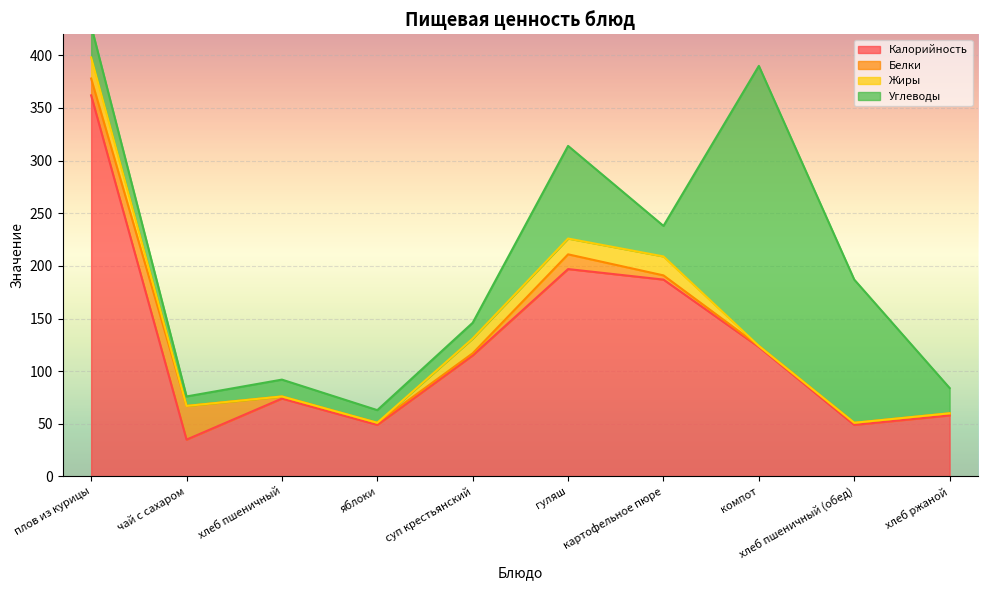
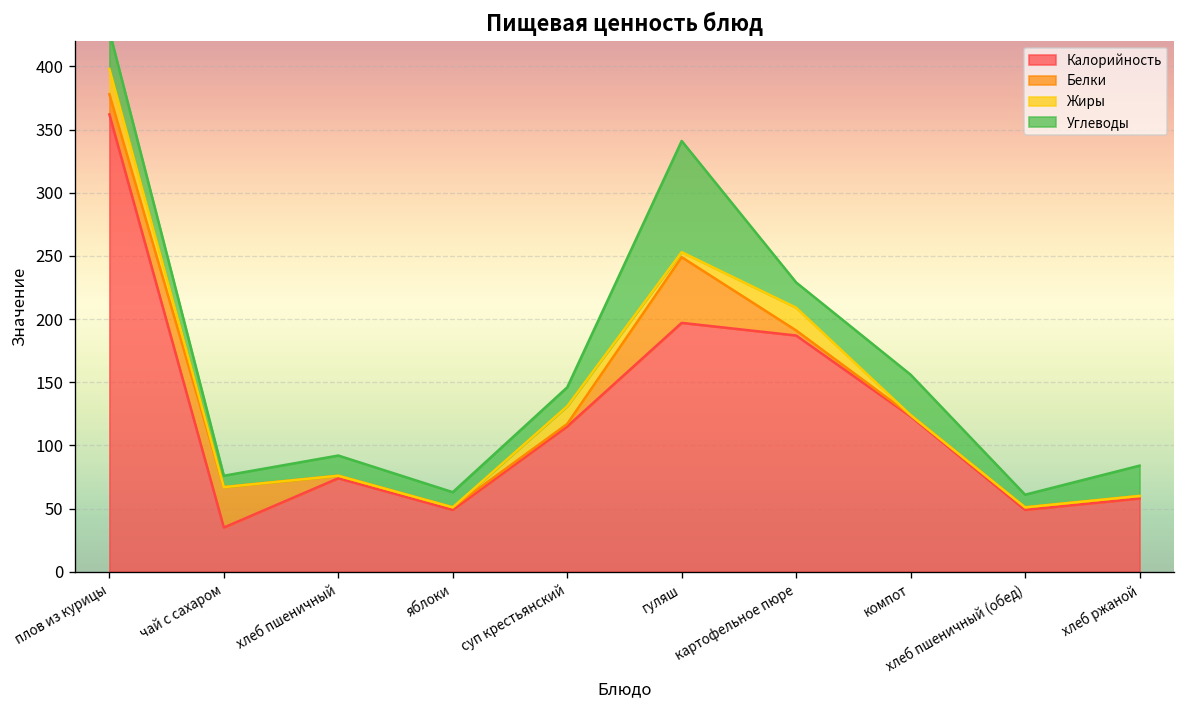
Белки, гуляш: 14 -> 52
Жиры, гуляш: 15 -> 4
Углеводы, картофельное пюре: 29 -> 20
Углеводы, компот: 266 -> 32
Углеводы, хлеб пшеничный (обед): 136 -> 10
